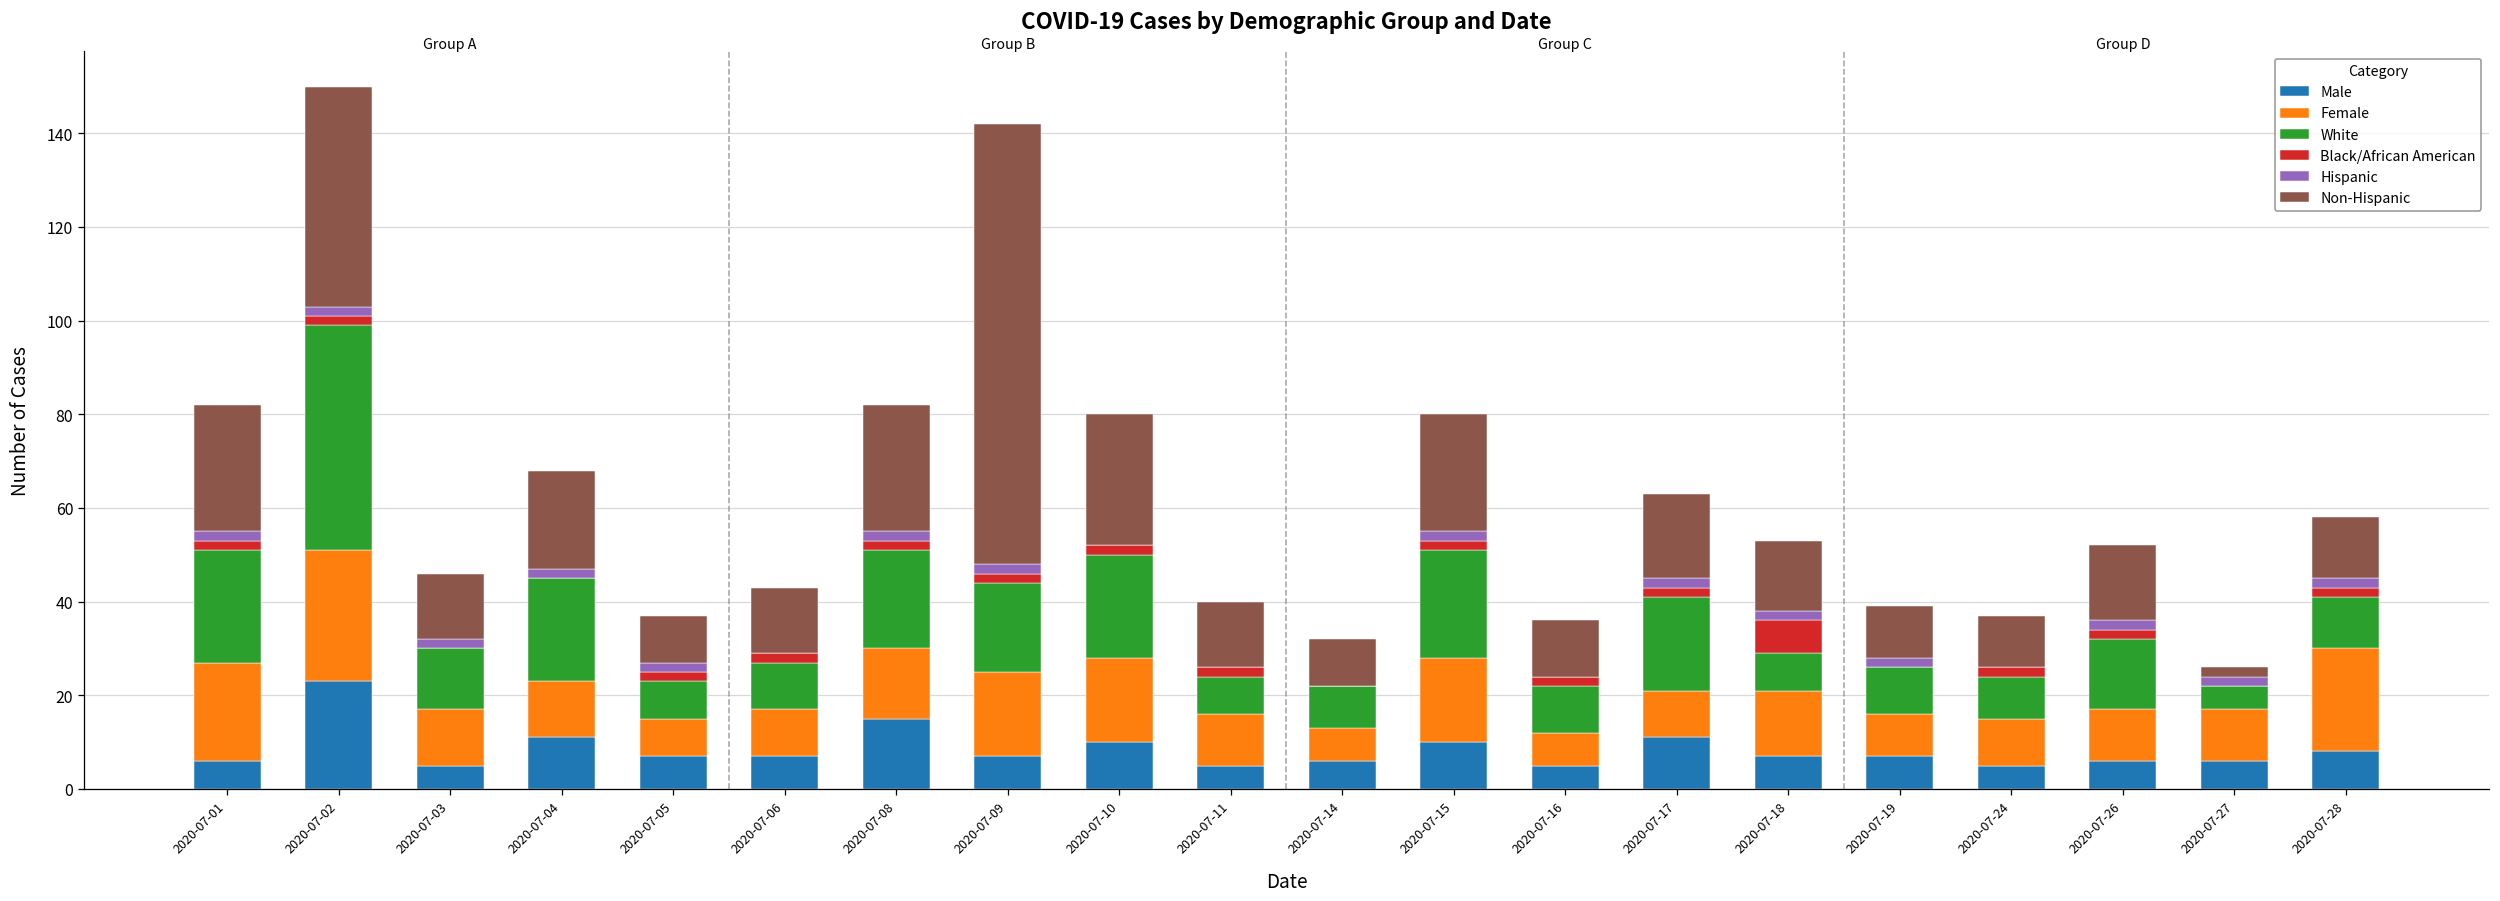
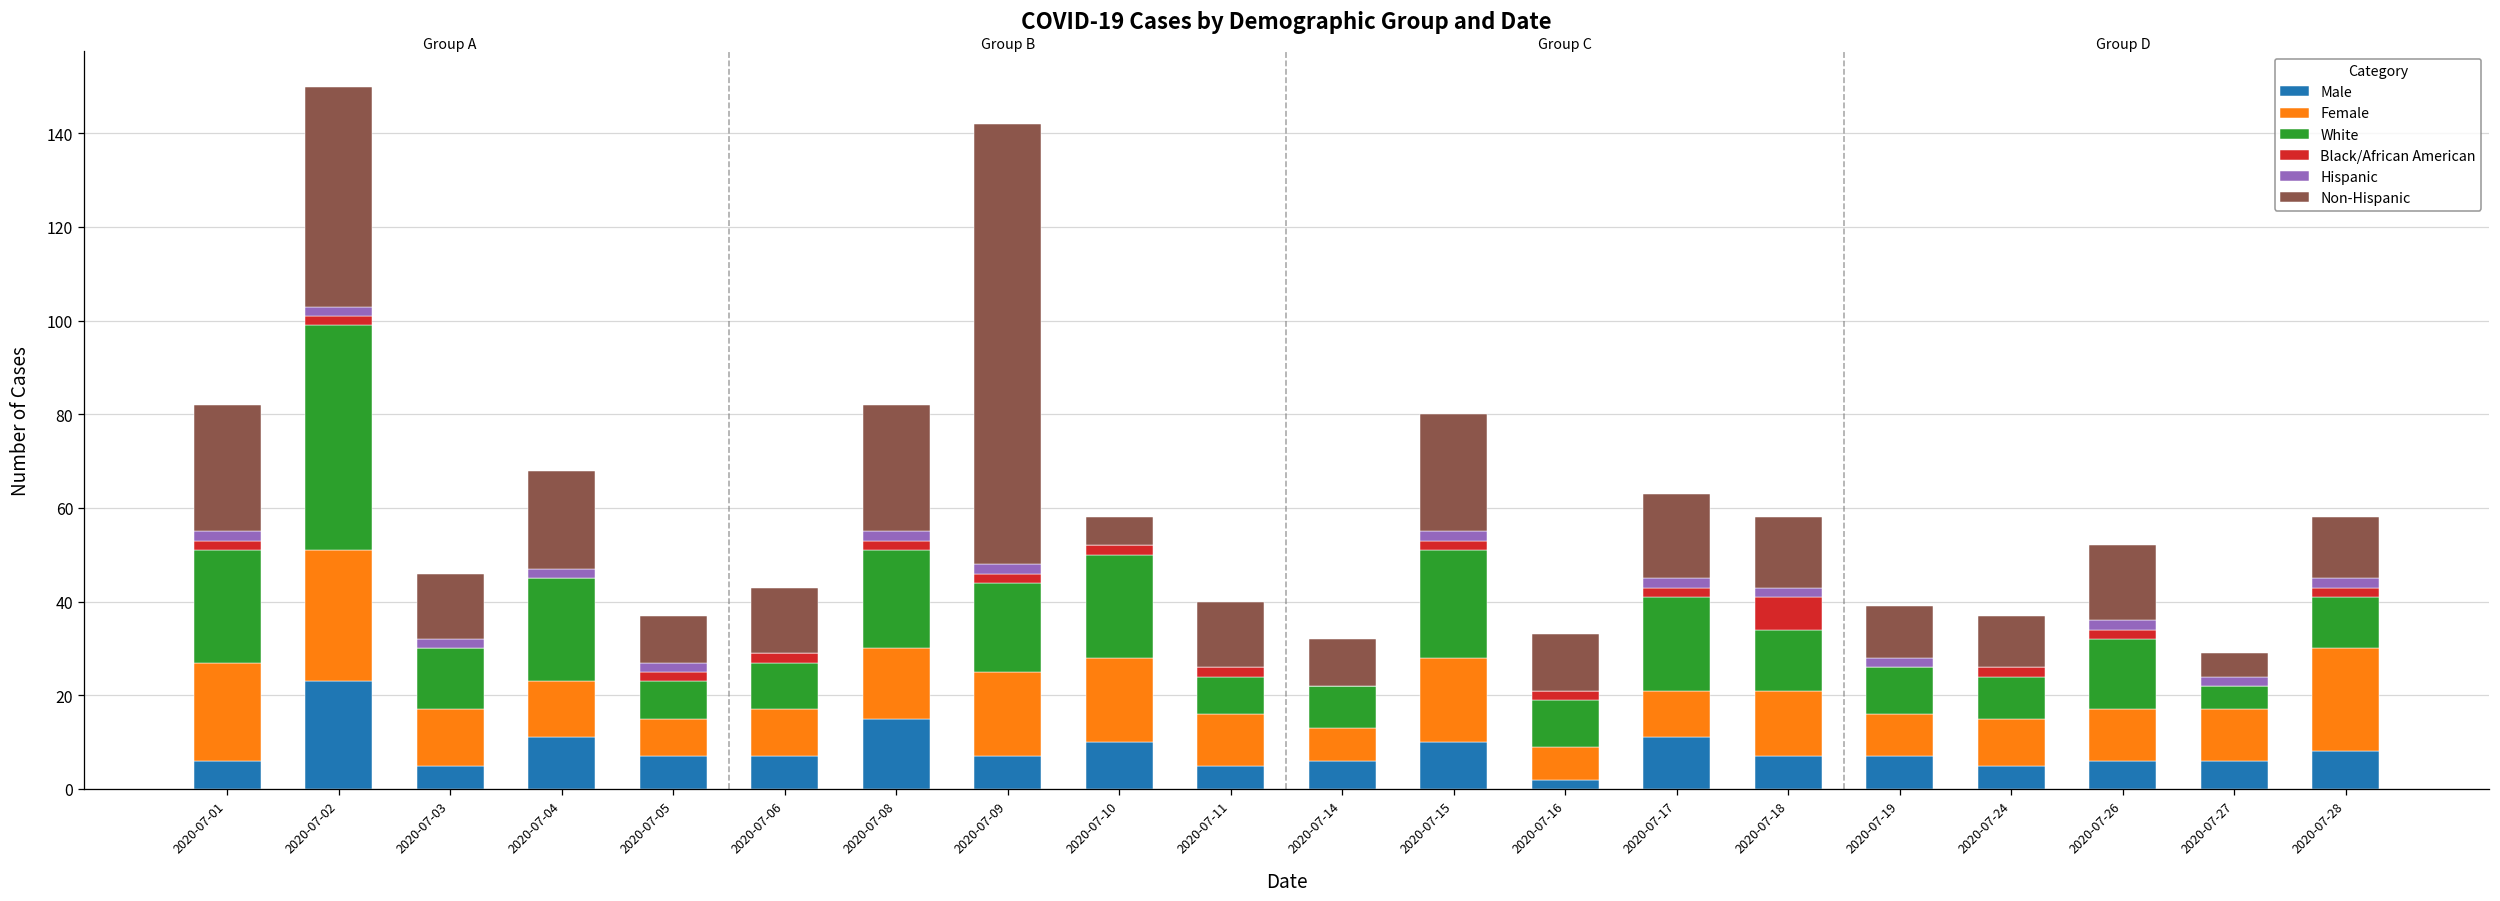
Non-Hispanic, 2020-07-10: 28 -> 6
Male, 2020-07-16: 5 -> 2
White, 2020-07-18: 8 -> 13
Non-Hispanic, 2020-07-27: 2 -> 5
